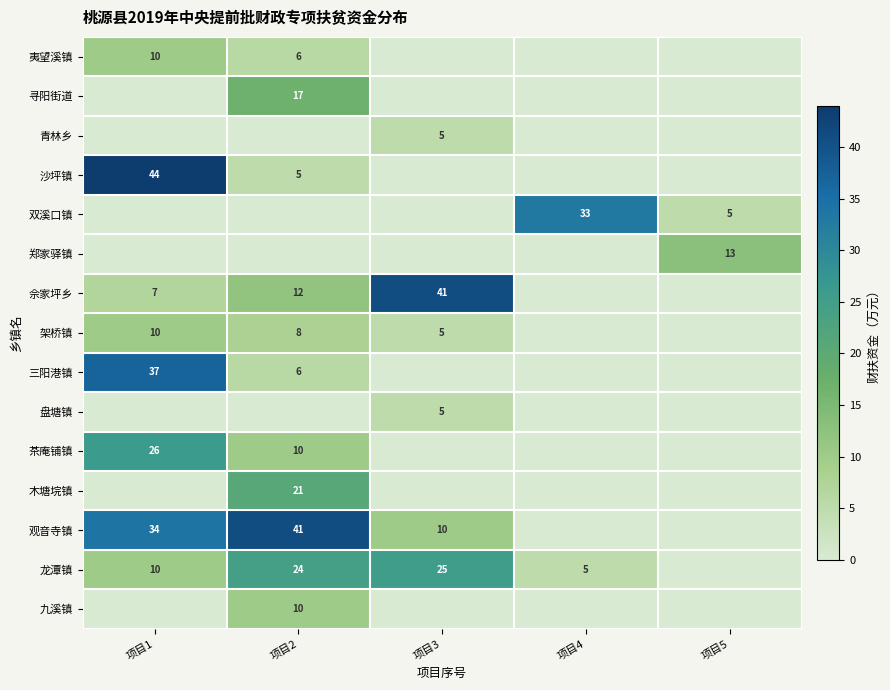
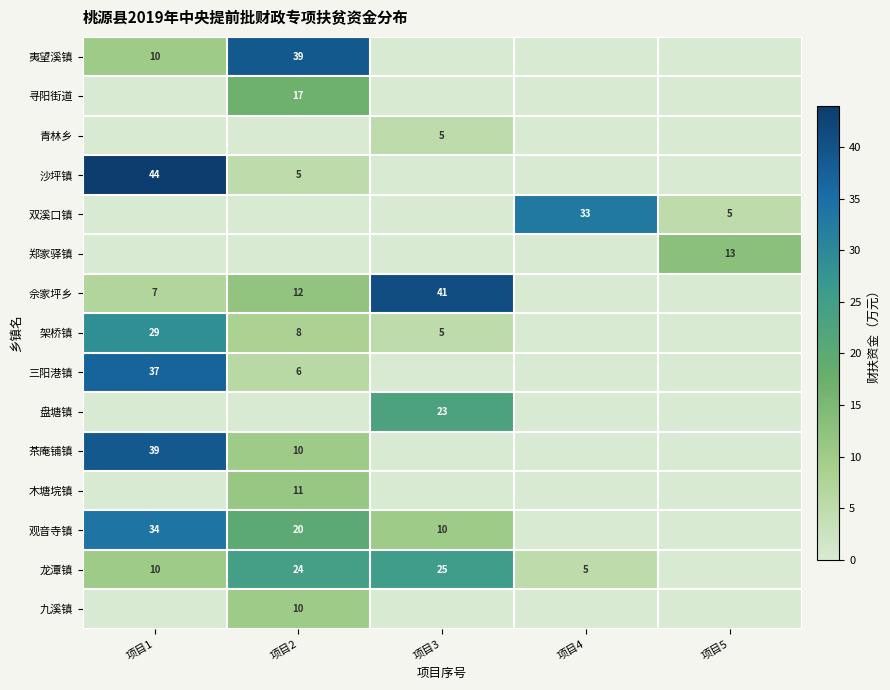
夷望溪镇, 项目2: 6 -> 39
架桥镇, 项目1: 10 -> 29
盘塘镇, 项目3: 5 -> 23
茶庵铺镇, 项目1: 26 -> 39
木塘垸镇, 项目2: 21 -> 11
观音寺镇, 项目2: 41 -> 20
